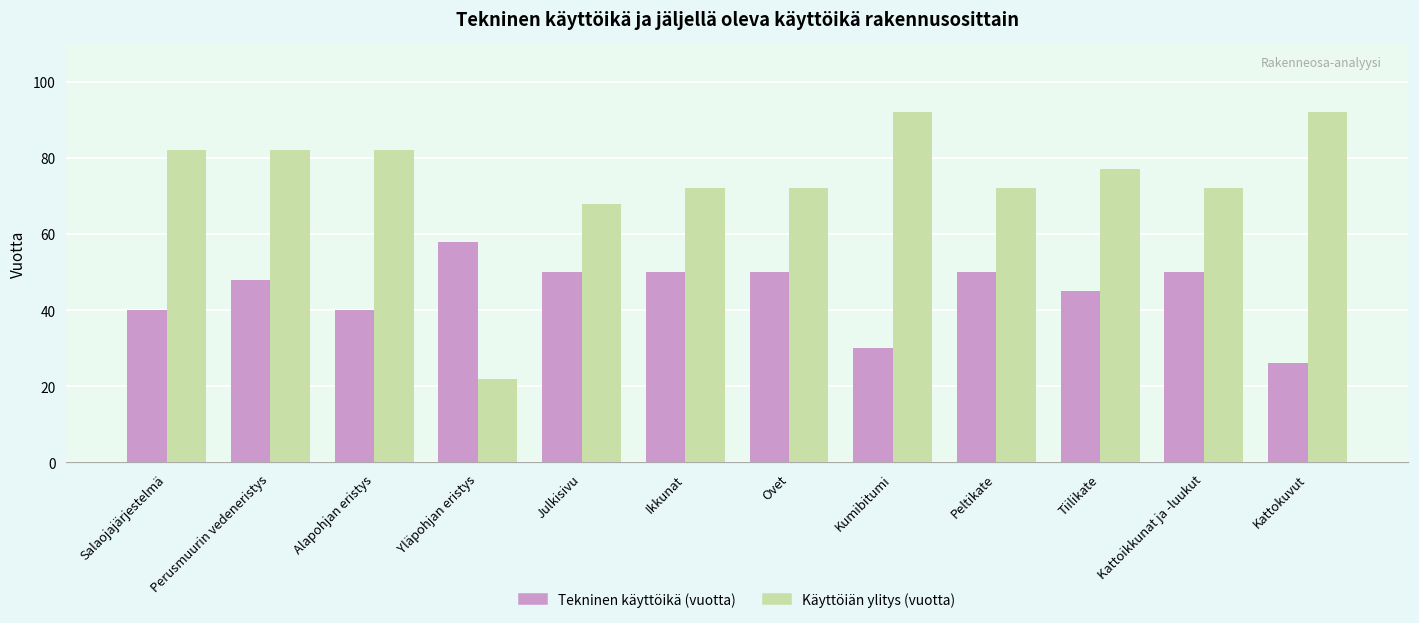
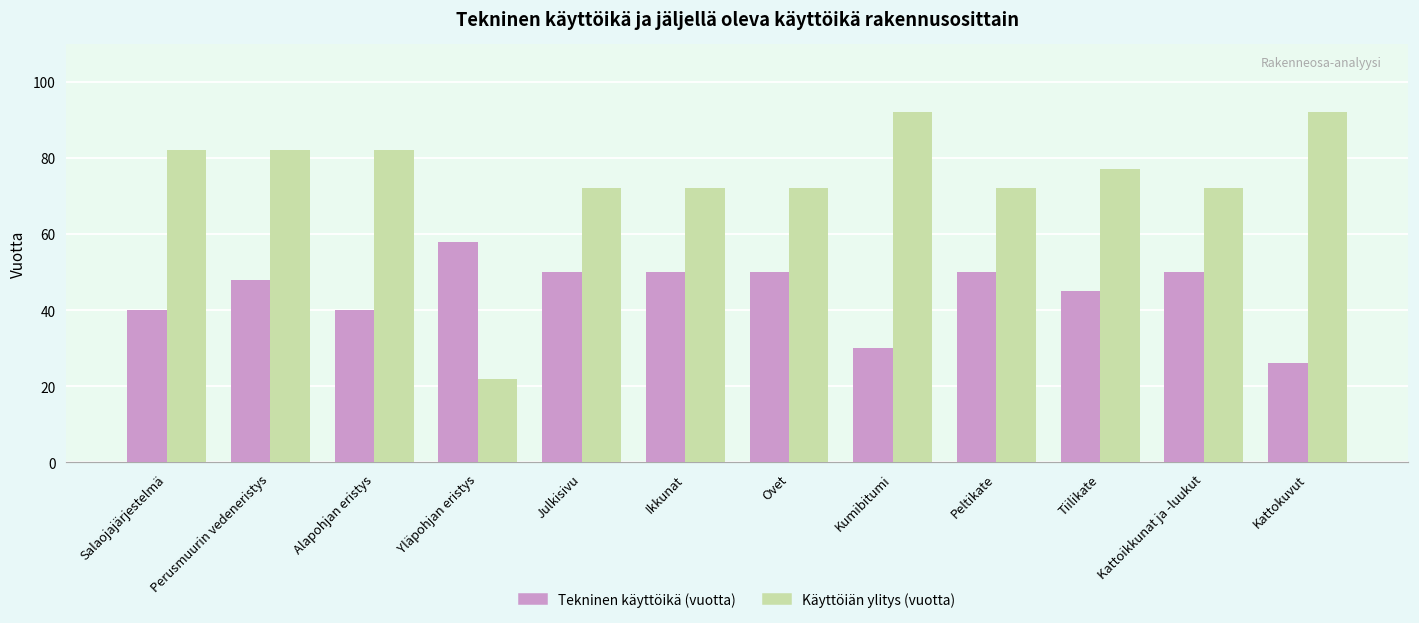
Käyttöiän ylitys (vuotta), Julkisivu: 68 -> 72
